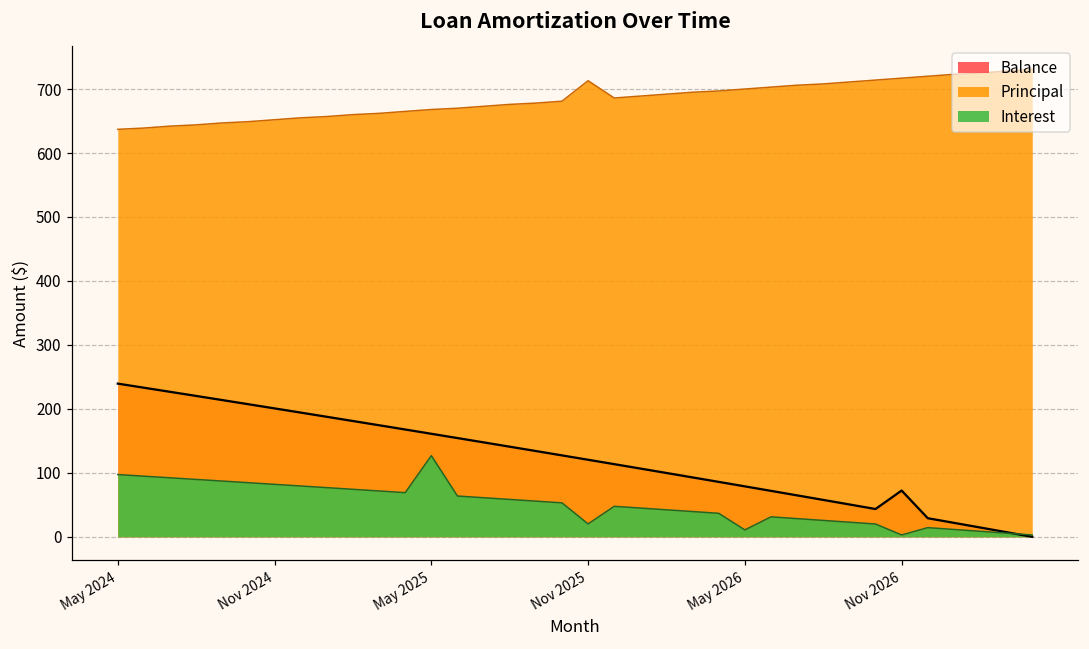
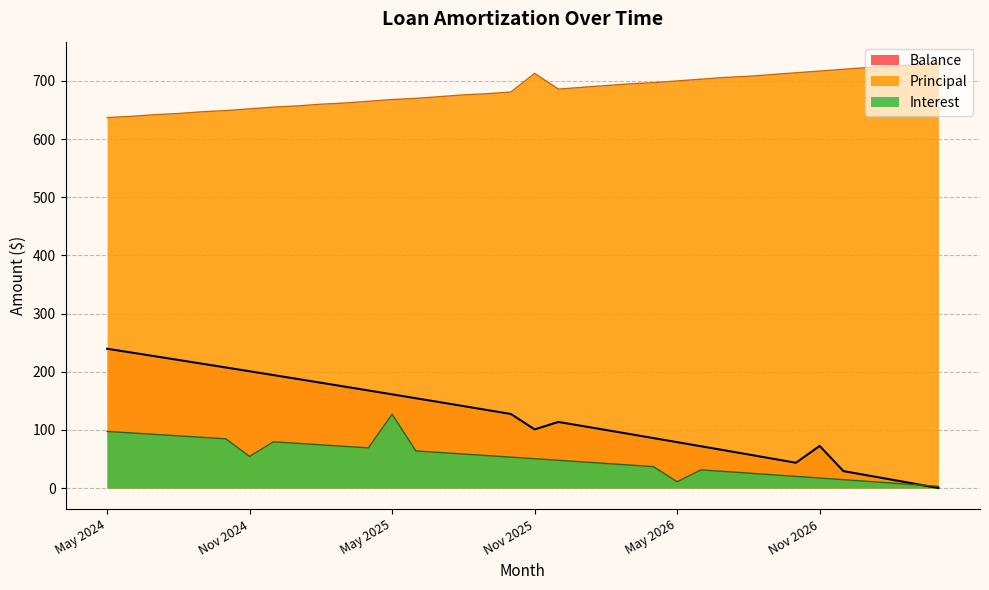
Interest, Nov 2024: 80 -> 50
Balance, Nov 2025: 120 -> 100
Interest, Nov 2025: 20 -> 50
Interest, Nov 2026: 0 -> 20
